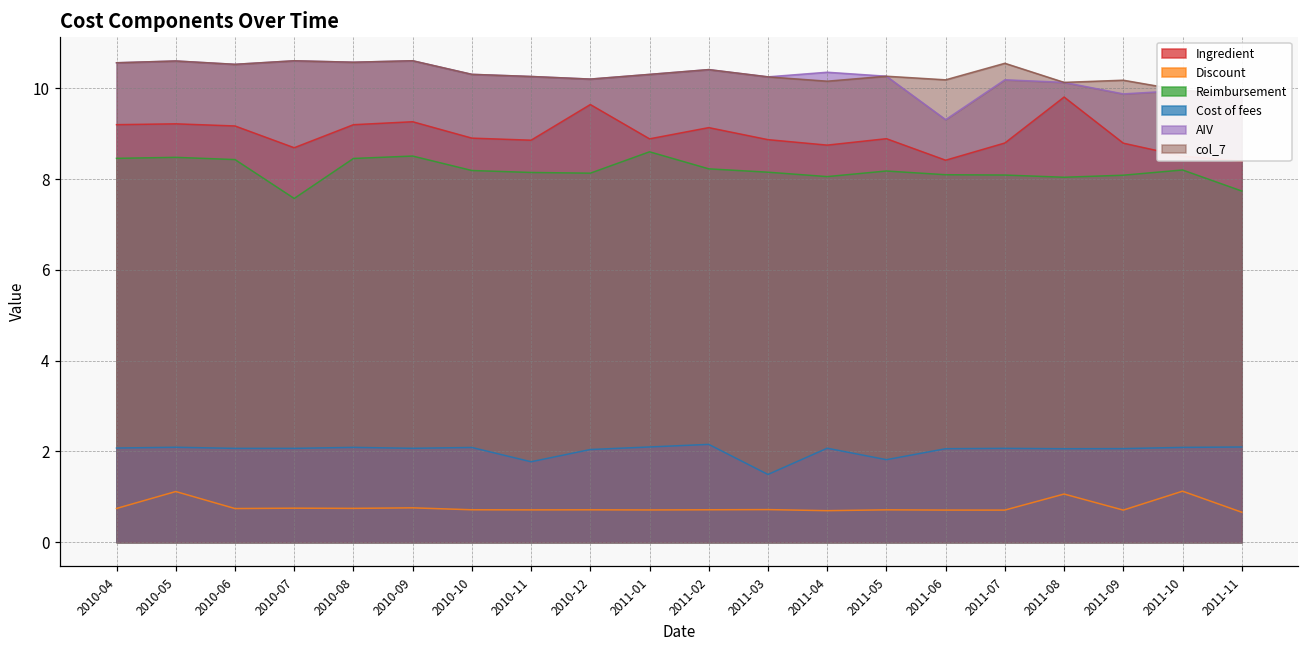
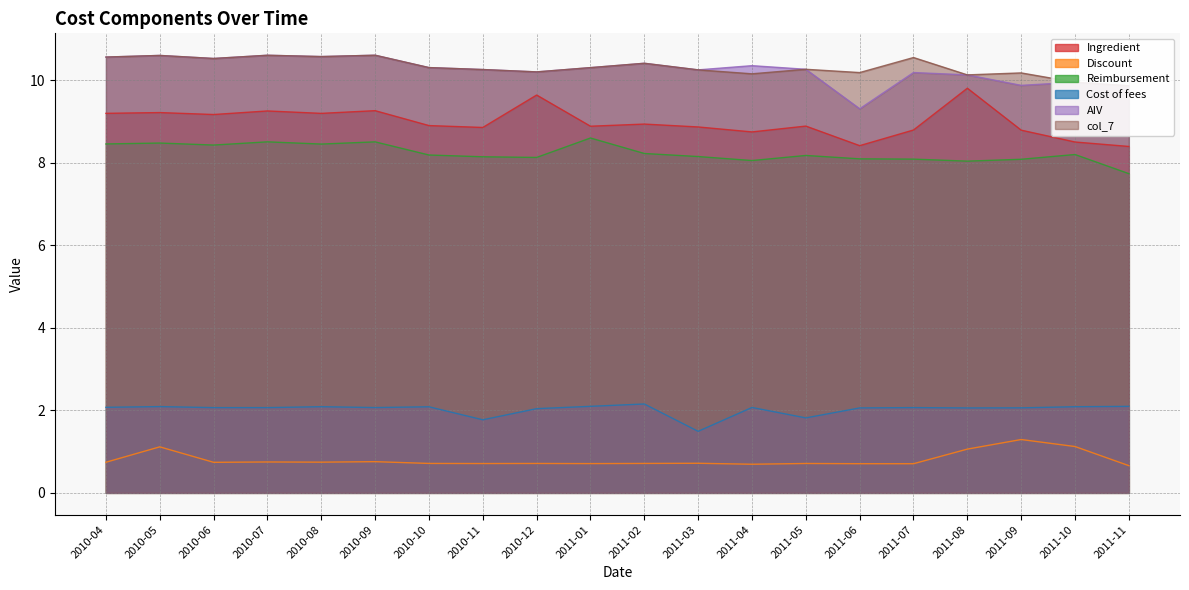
Ingredient, 2010-07: 8.7 -> 9.3
Reimbursement, 2010-07: 7.6 -> 8.5
Ingredient, 2011-02: 9.1 -> 8.9
Discount, 2011-09: 0.7 -> 1.3
